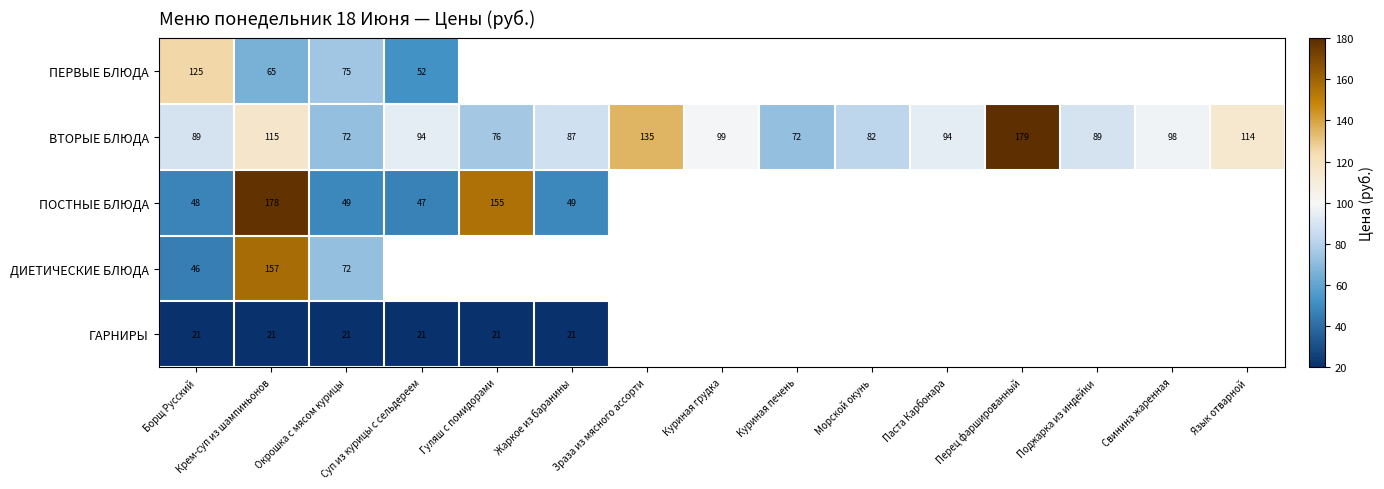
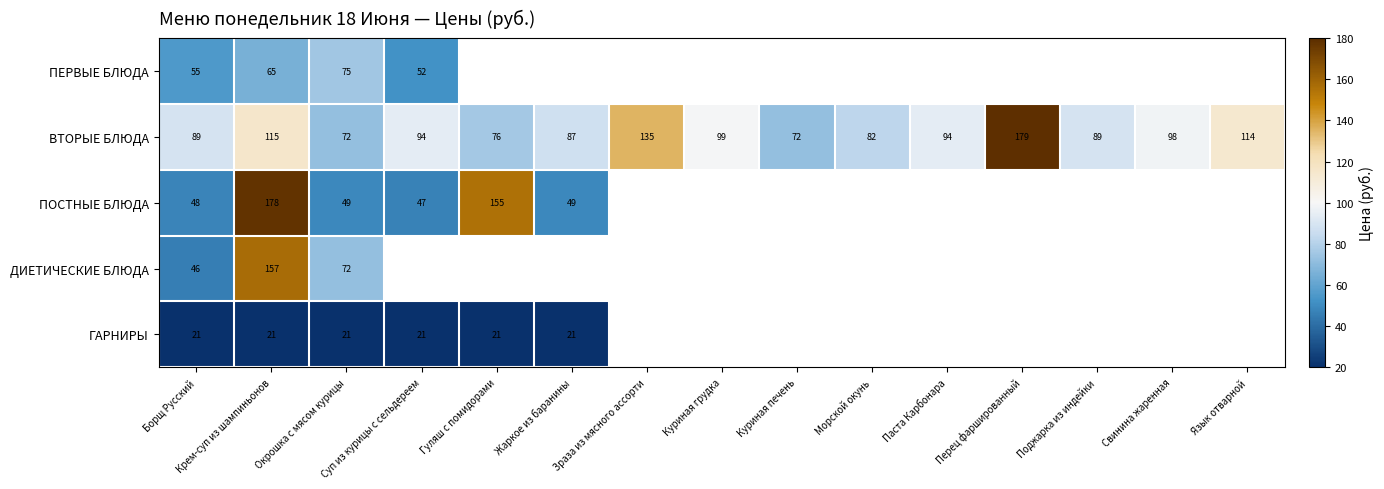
ПЕРВЫЕ БЛЮДА, Борщ Русский: 125 -> 55
